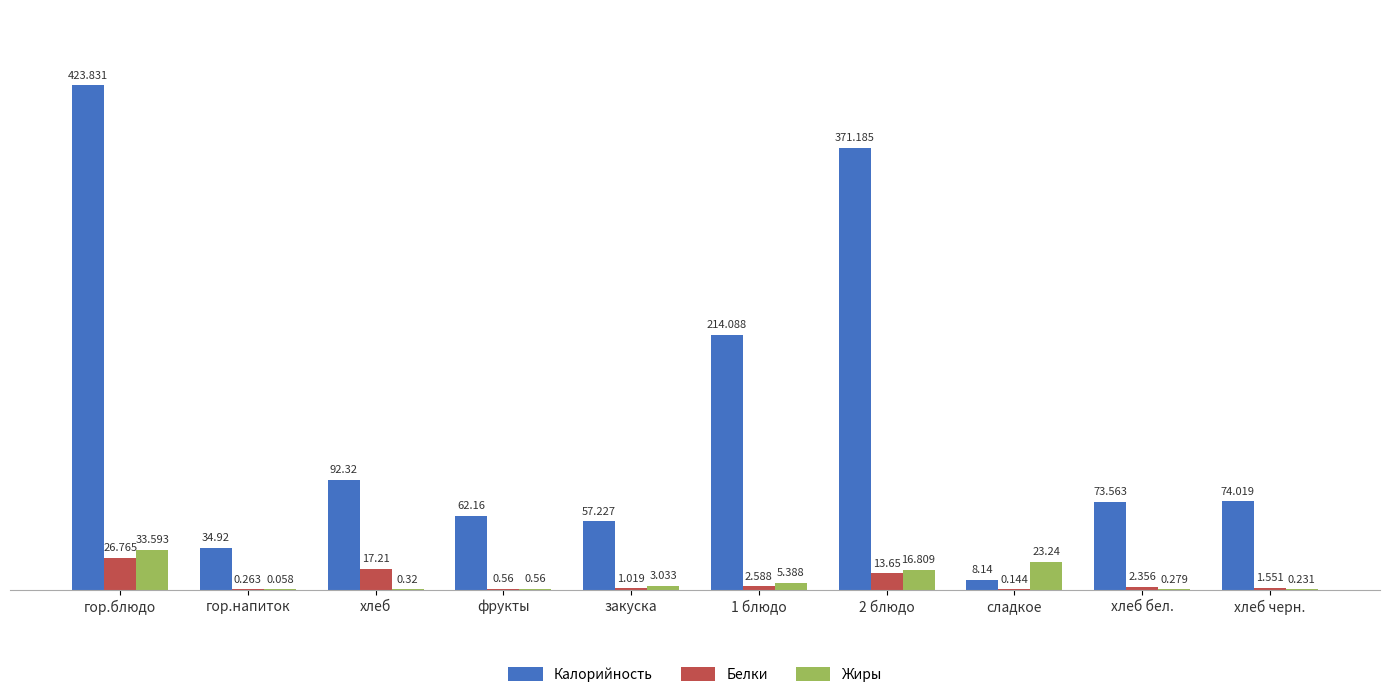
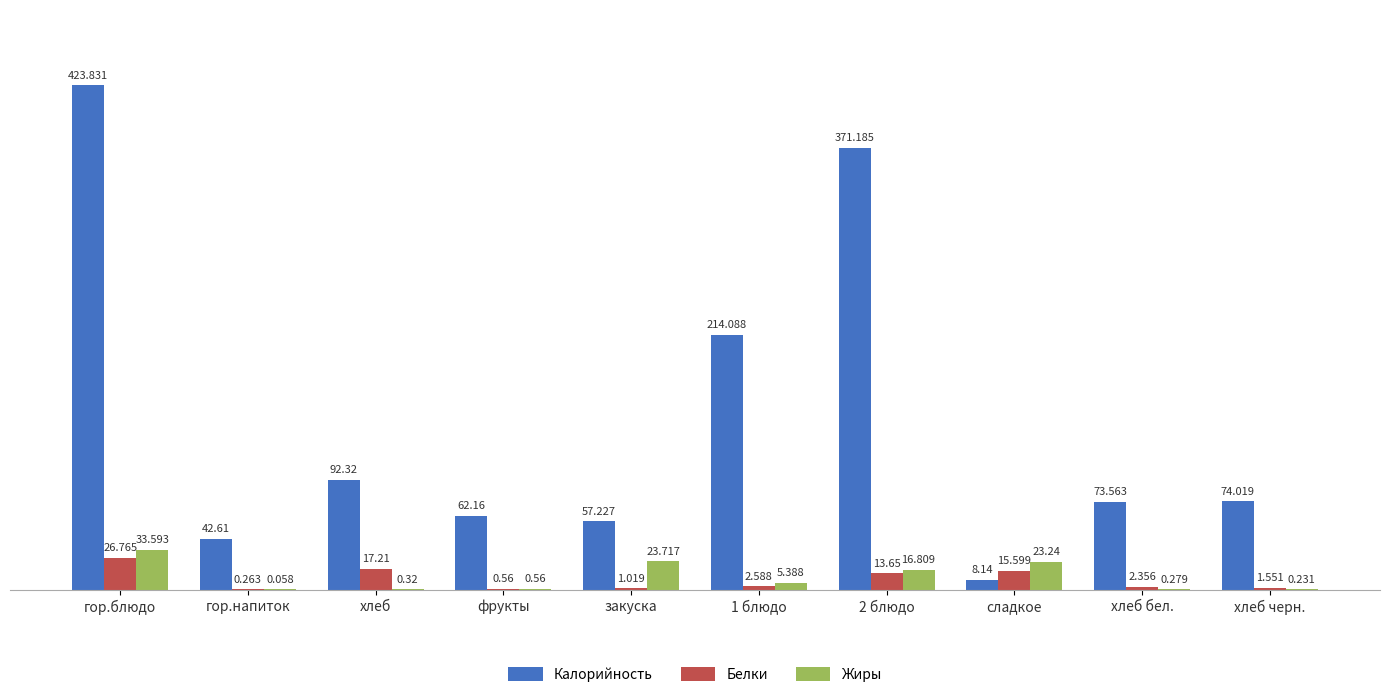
Калорийность, гор.напиток: 34.92 -> 42.61
Жиры, закуска: 3.033 -> 23.717
Белки, сладкое: 0.144 -> 15.599
